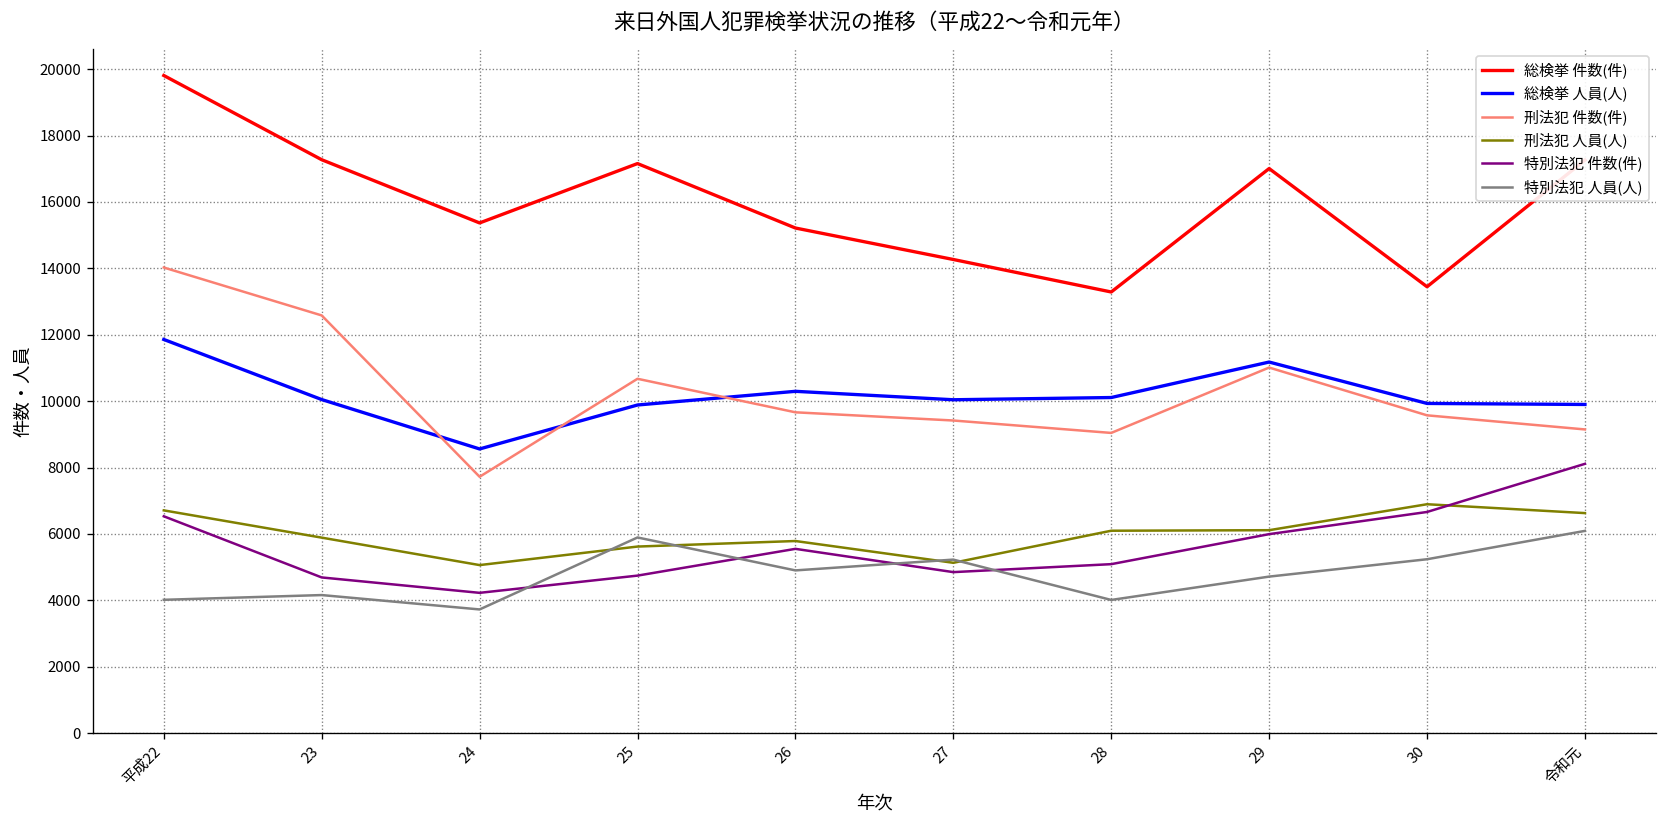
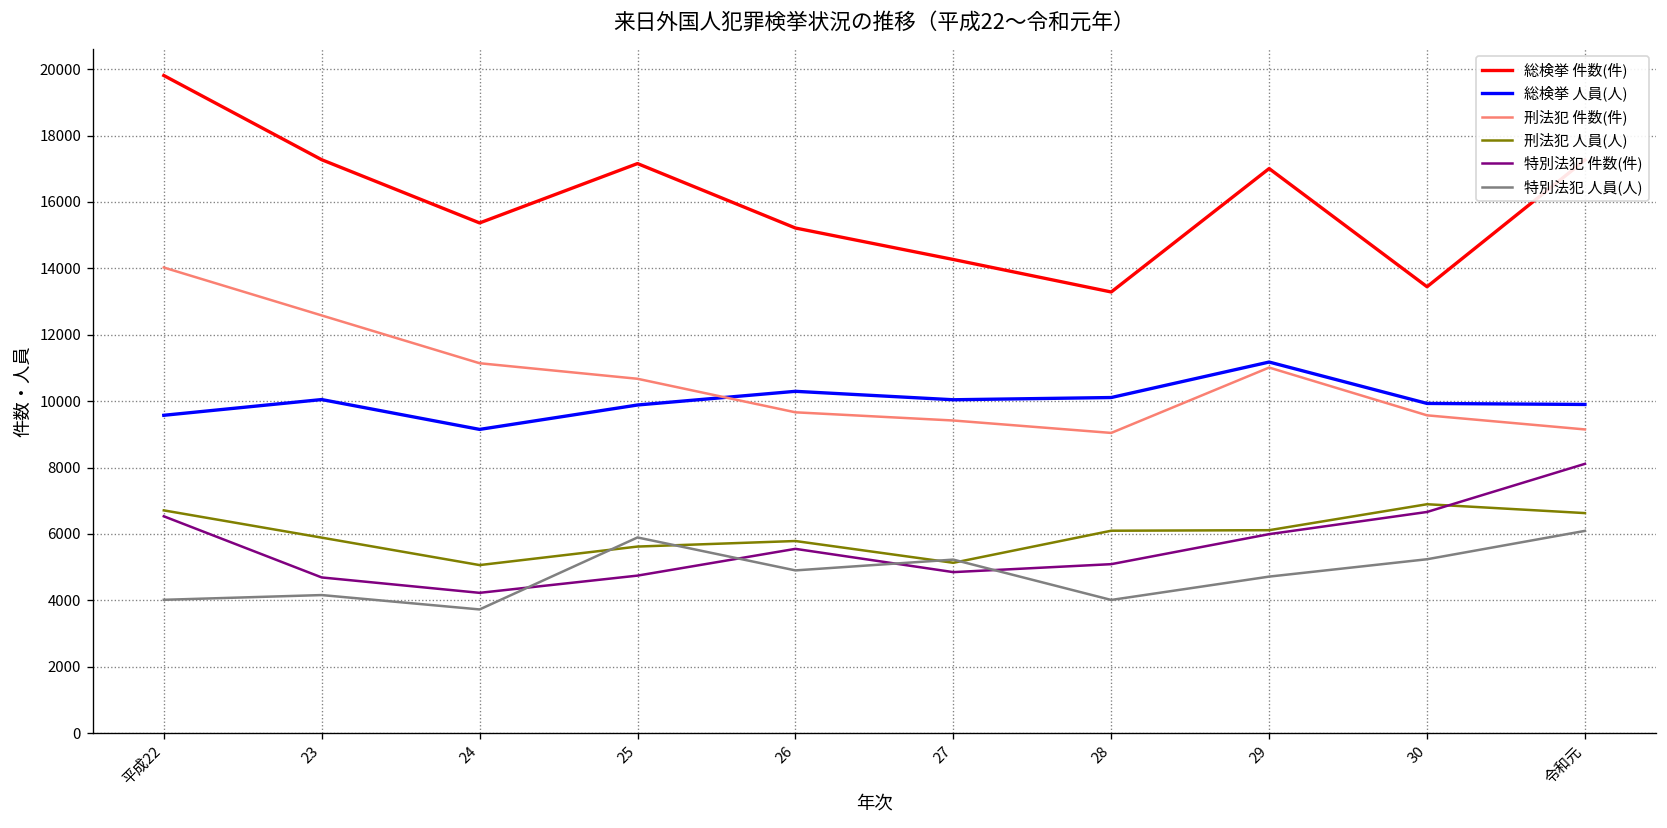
総検挙 人員(人), 平成22: 11900 -> 9600
総検挙 人員(人), 24: 8600 -> 9100
刑法犯 件数(件), 24: 7700 -> 11100
